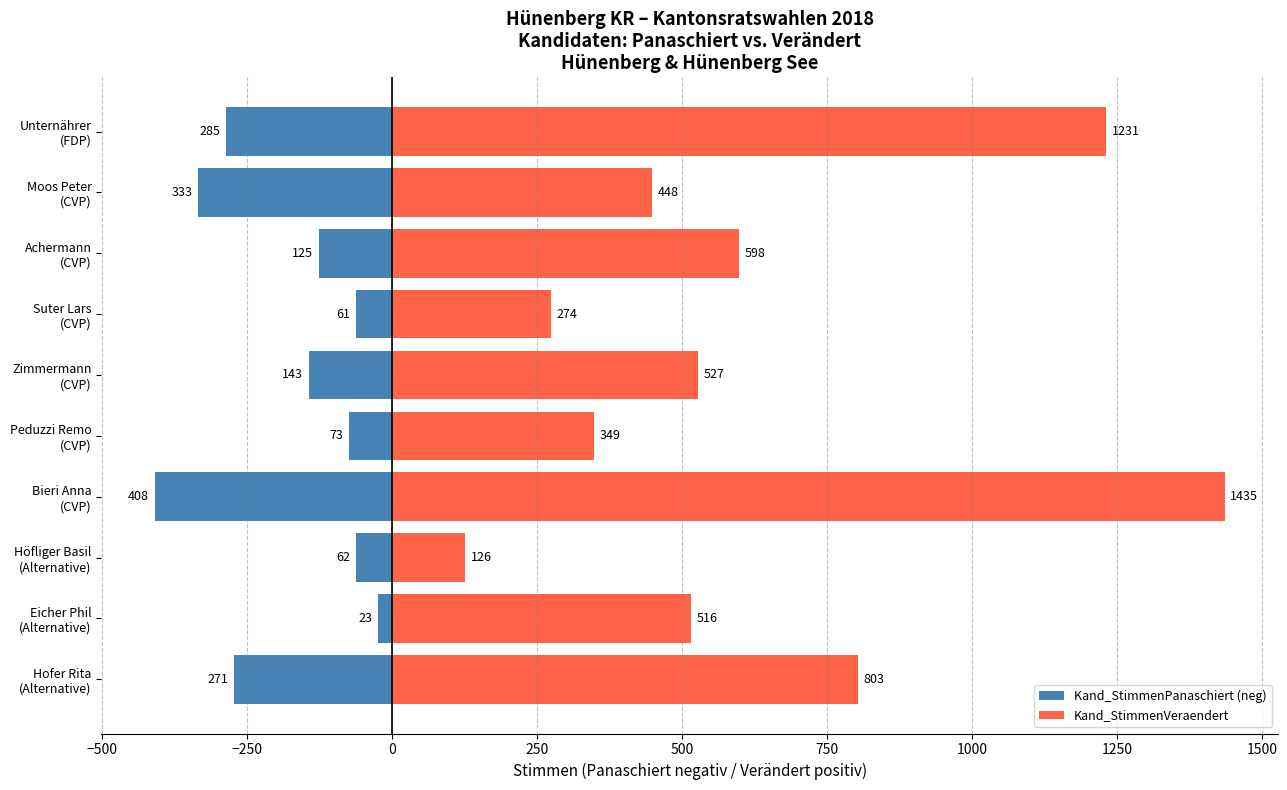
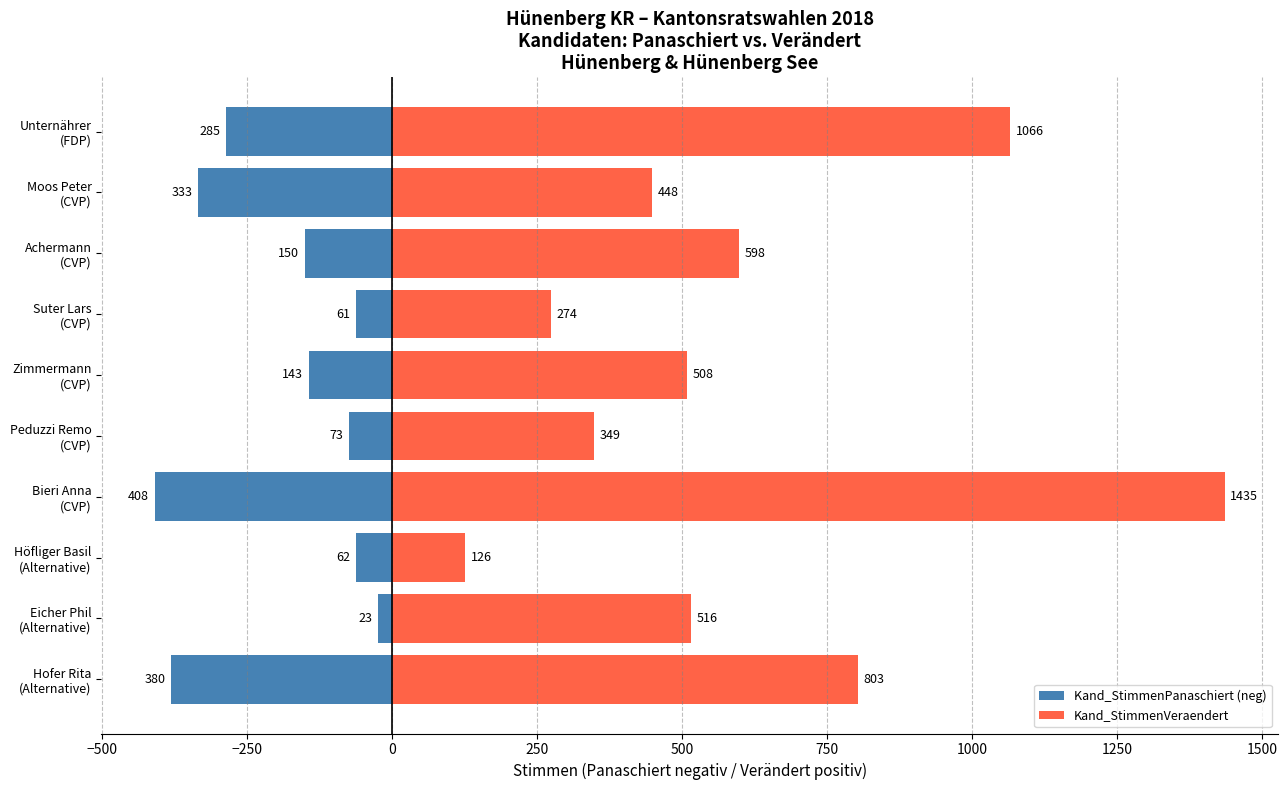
Kand_StimmenVeraendert, Unternährer (FDP): 1231 -> 1066
Kand_StimmenPanaschiert (neg), Achermann (CVP): 125 -> 150
Kand_StimmenVeraendert, Zimmermann (CVP): 527 -> 508
Kand_StimmenPanaschiert (neg), Hofer Rita (Alternative): 271 -> 380
